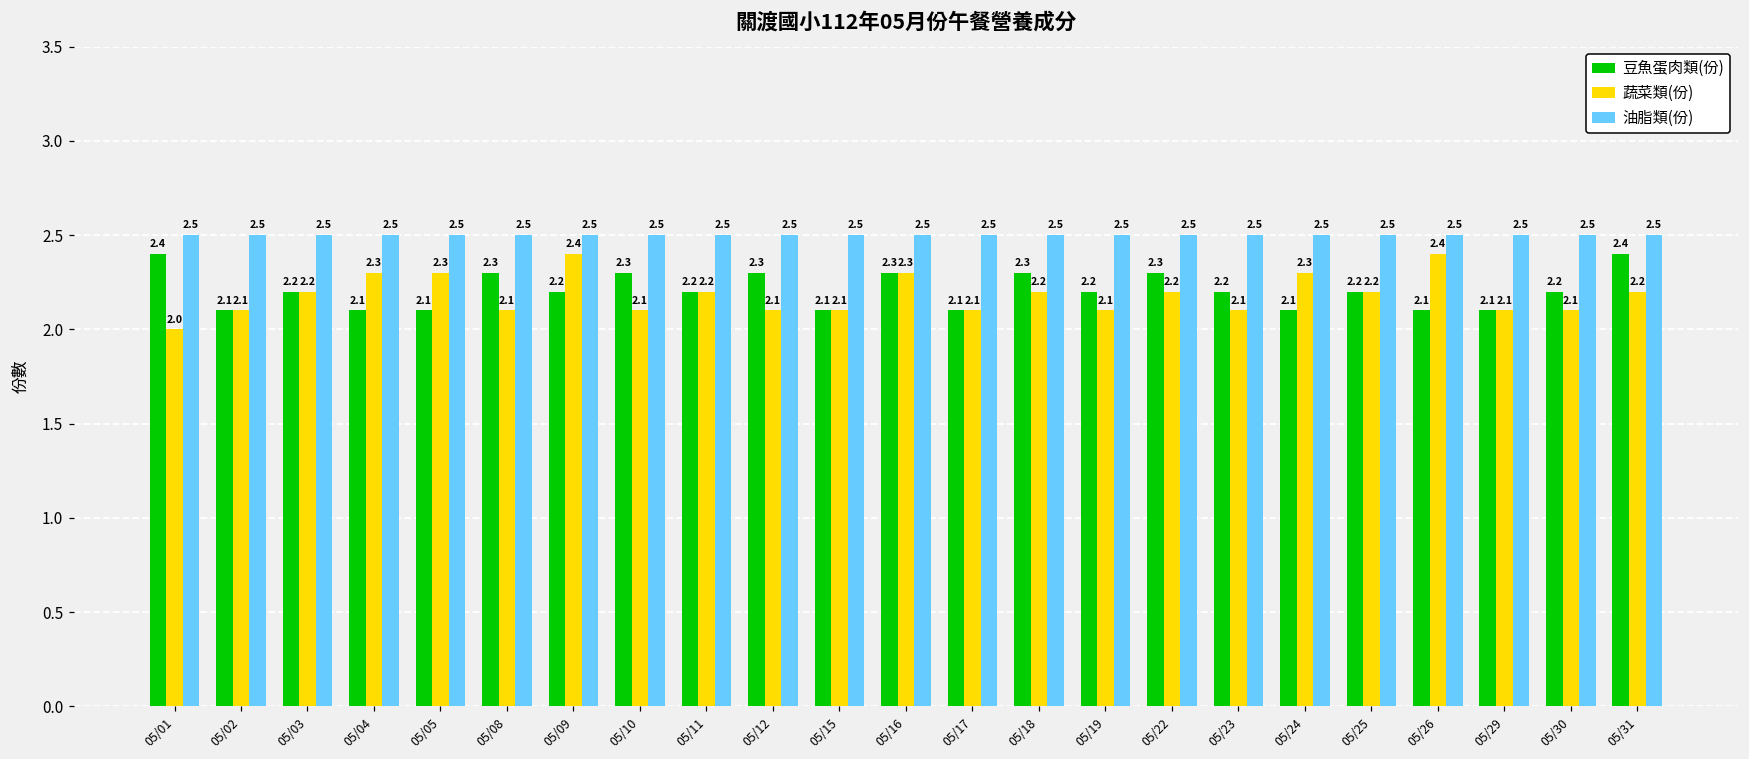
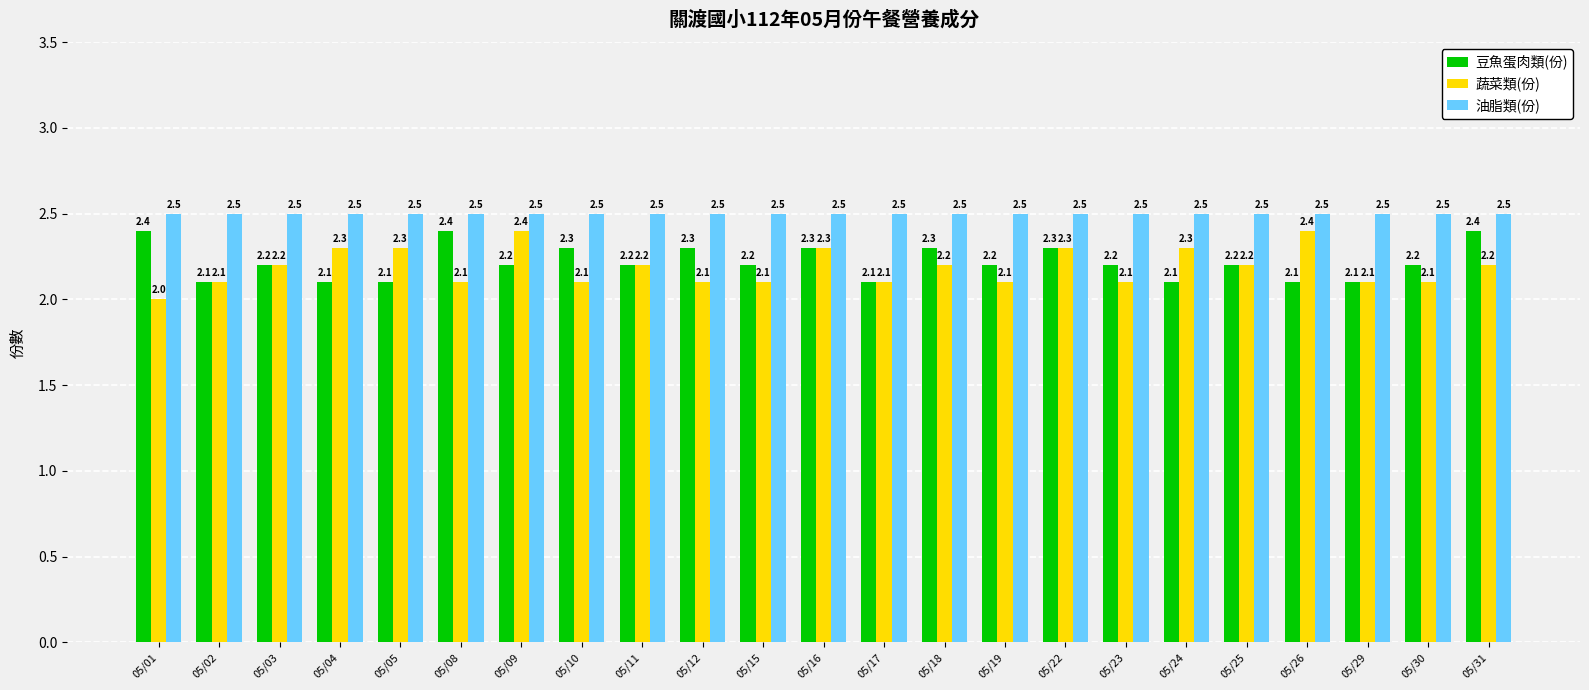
豆魚蛋肉類(份), 05/08: 2.3 -> 2.4
豆魚蛋肉類(份), 05/15: 2.1 -> 2.2
蔬菜類(份), 05/22: 2.2 -> 2.3
